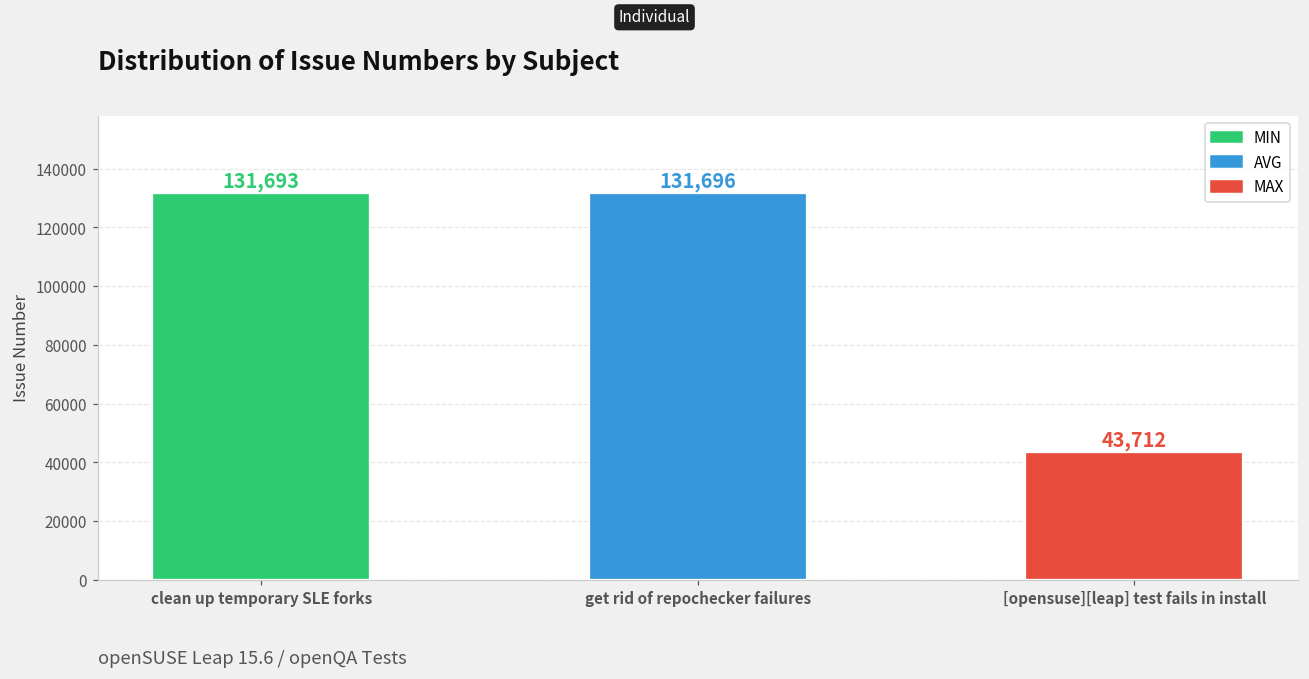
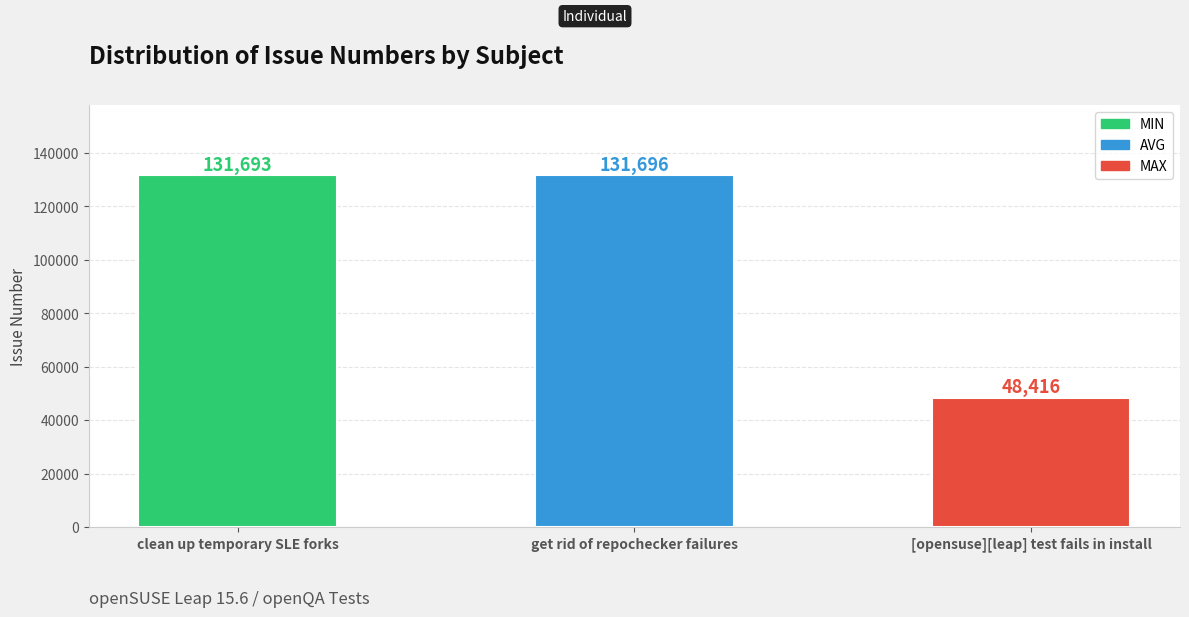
[opensuse][leap] test fails in install: 43,712 -> 48,416
